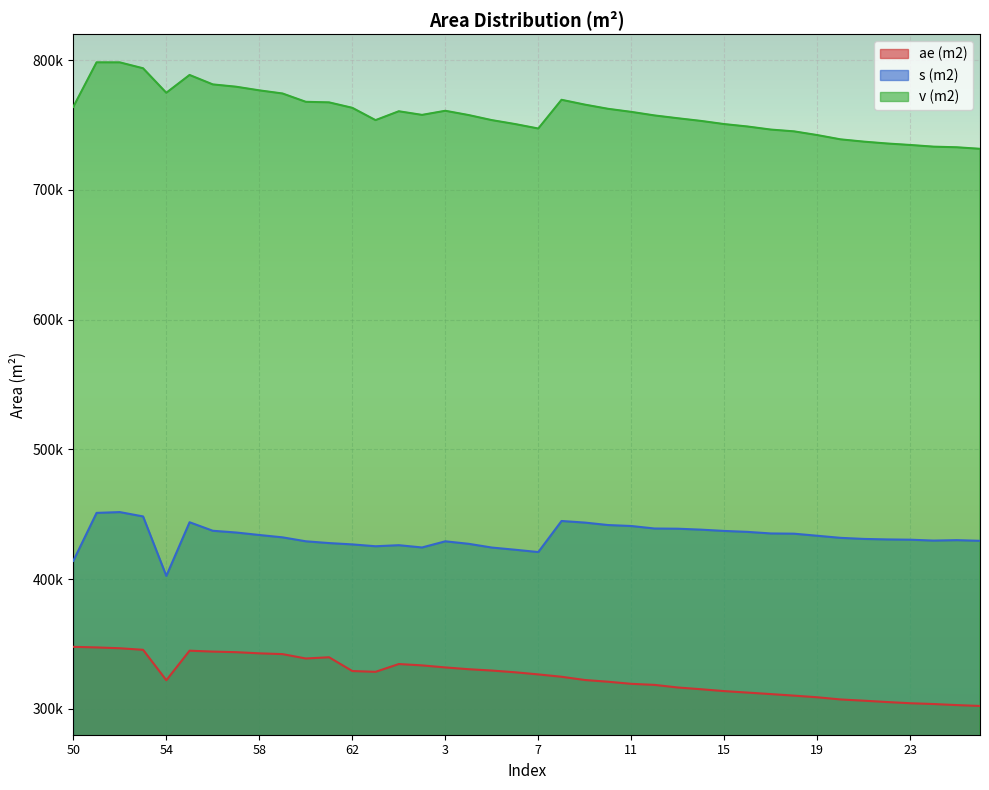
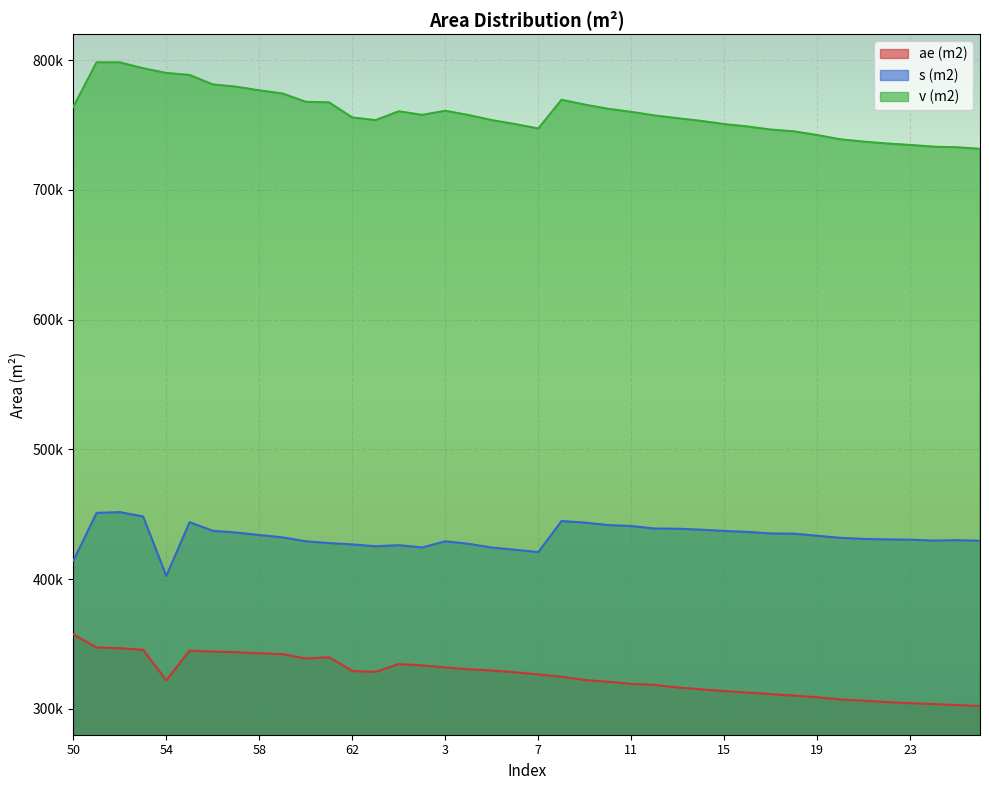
ae (m2), 50: 348000 -> 357000
v (m2), 54: 775000 -> 790000
v (m2), 62: 763000 -> 756000
